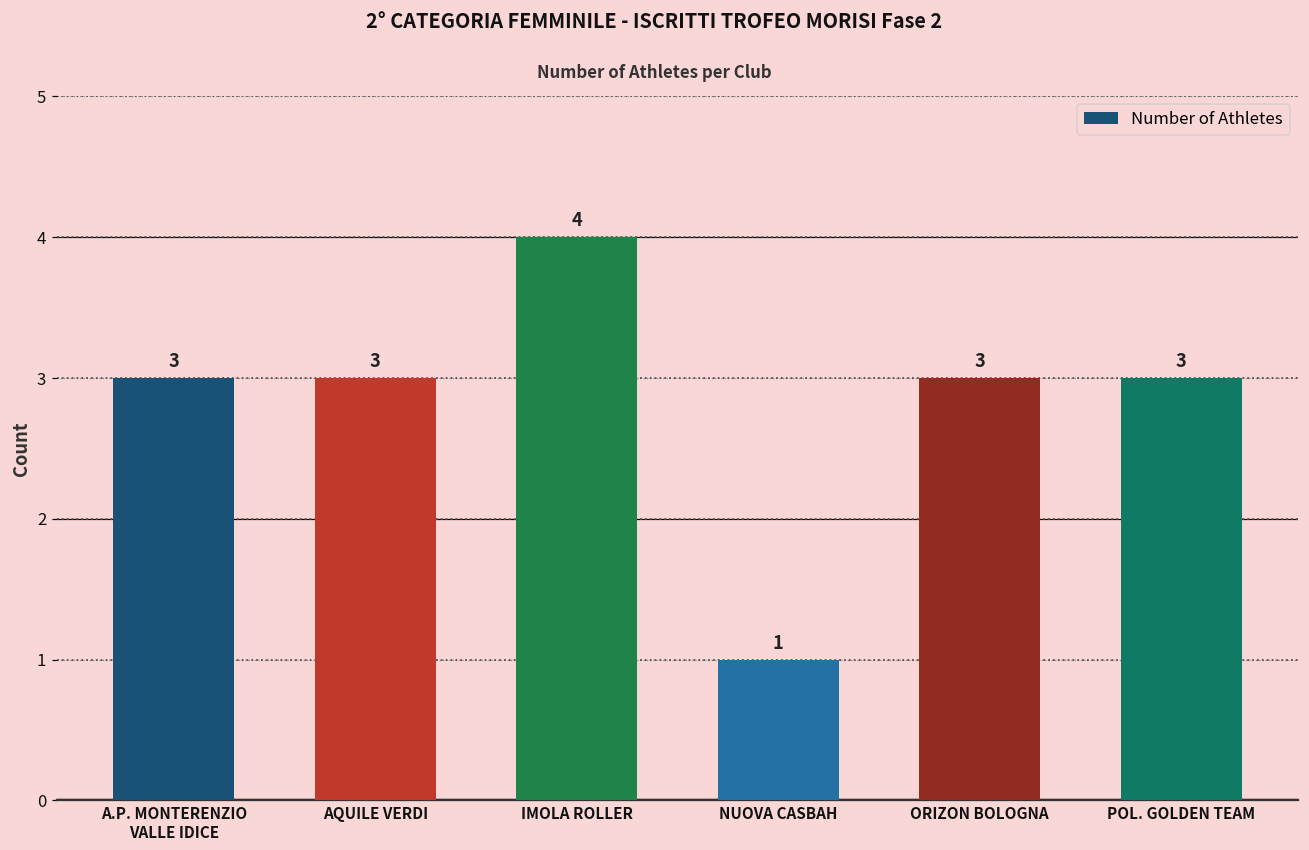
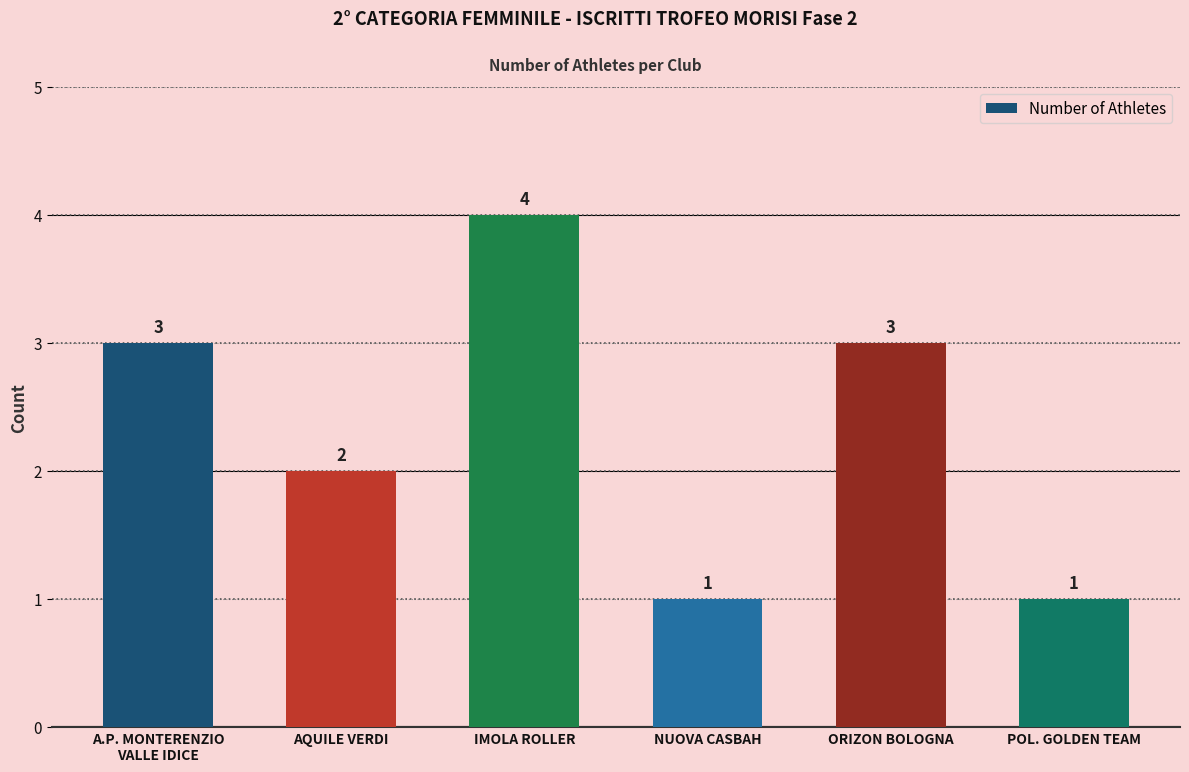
AQUILE VERDI: 3 -> 2
POL. GOLDEN TEAM: 3 -> 1
